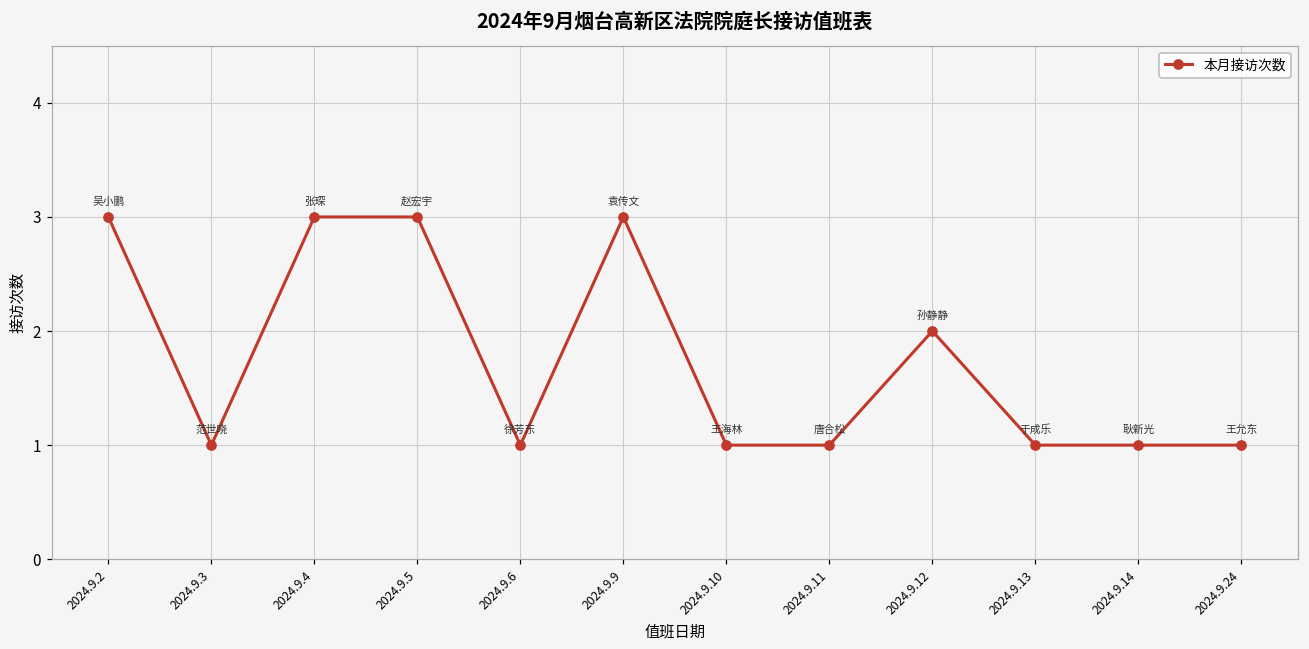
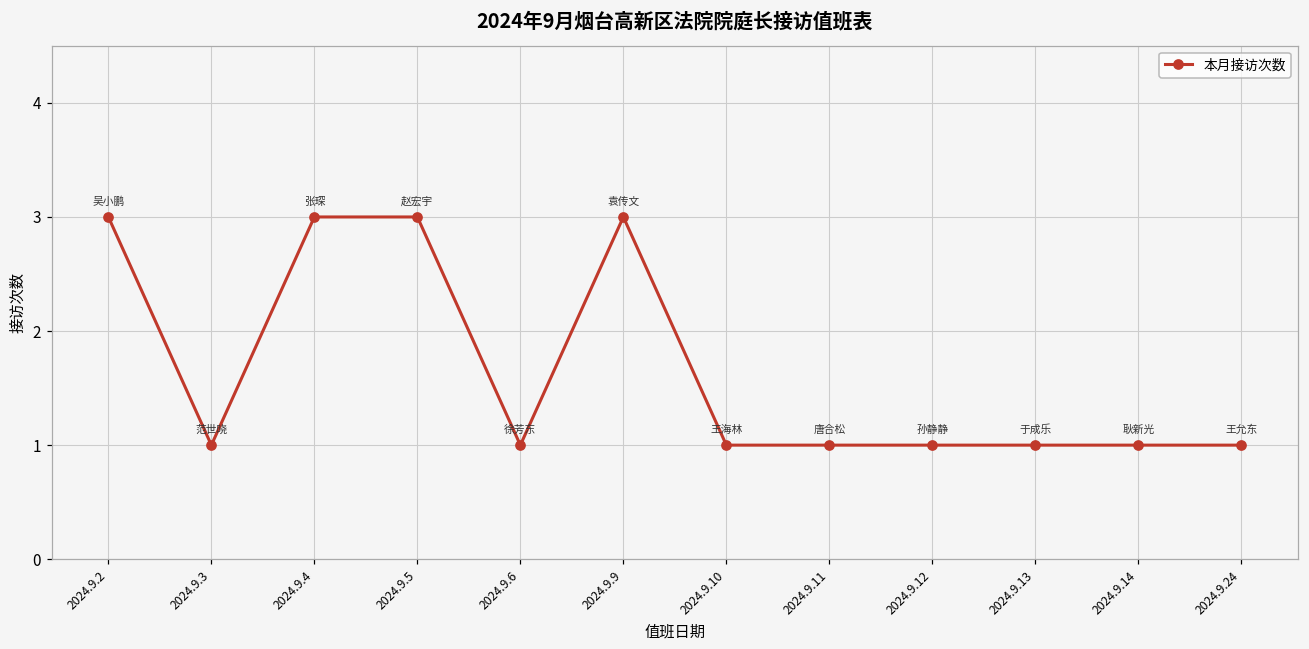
2024.9.12: 2 -> 1
